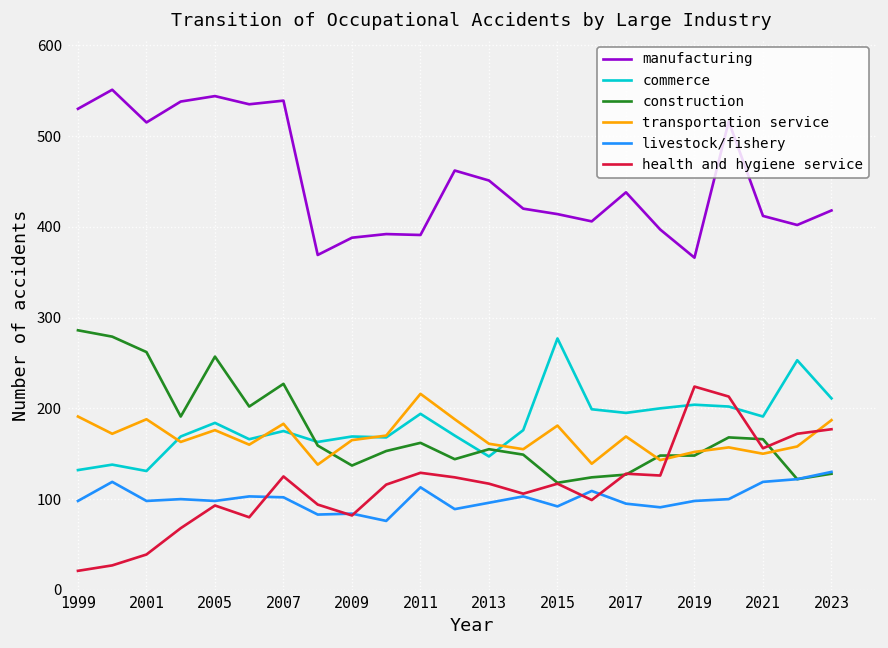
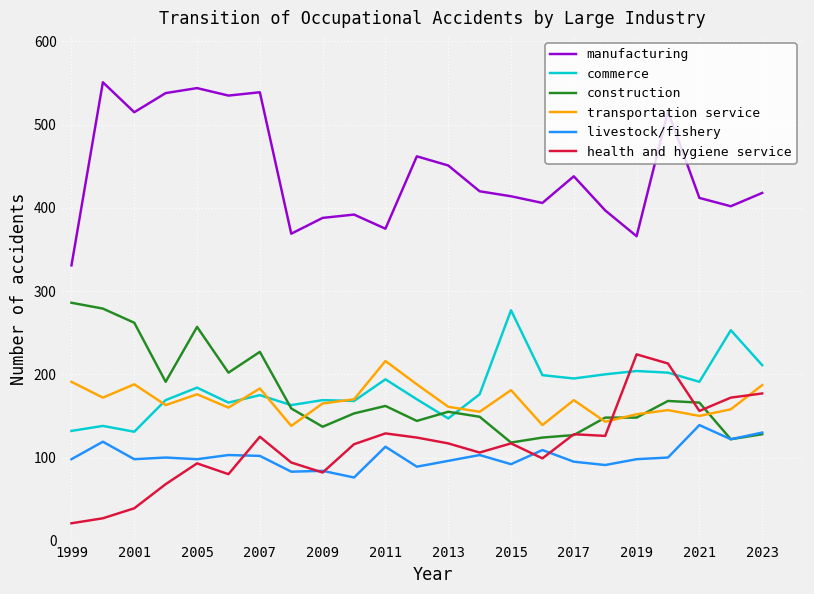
manufacturing, 1999: 530 -> 330
manufacturing, 2011: 390 -> 380
livestock/fishery, 2021: 120 -> 140
